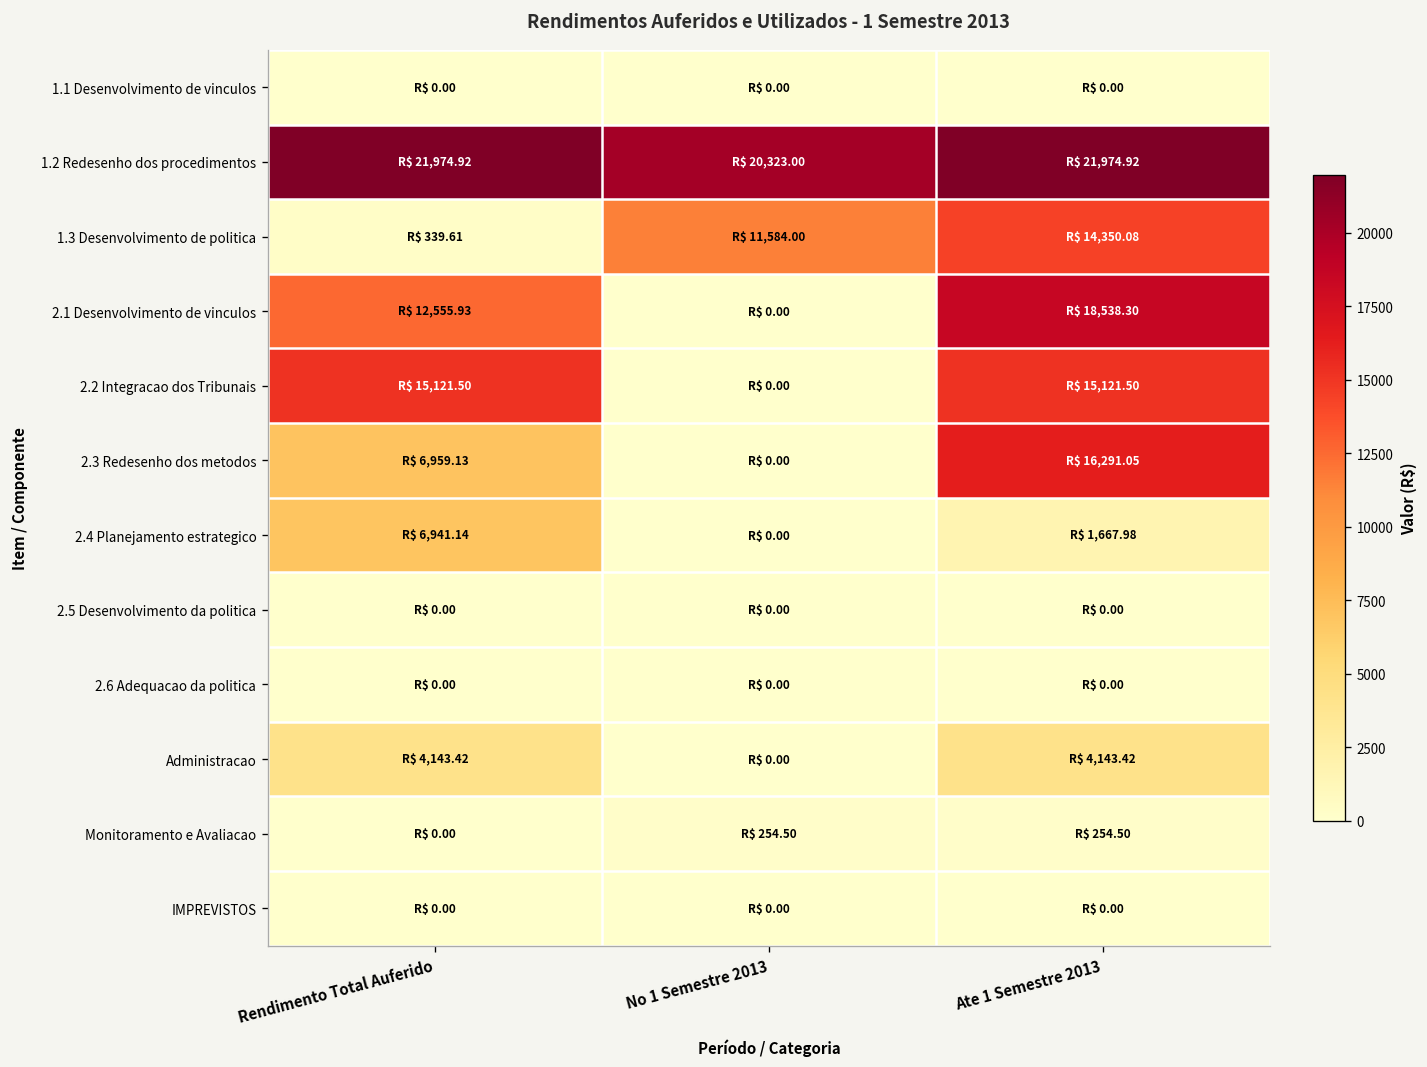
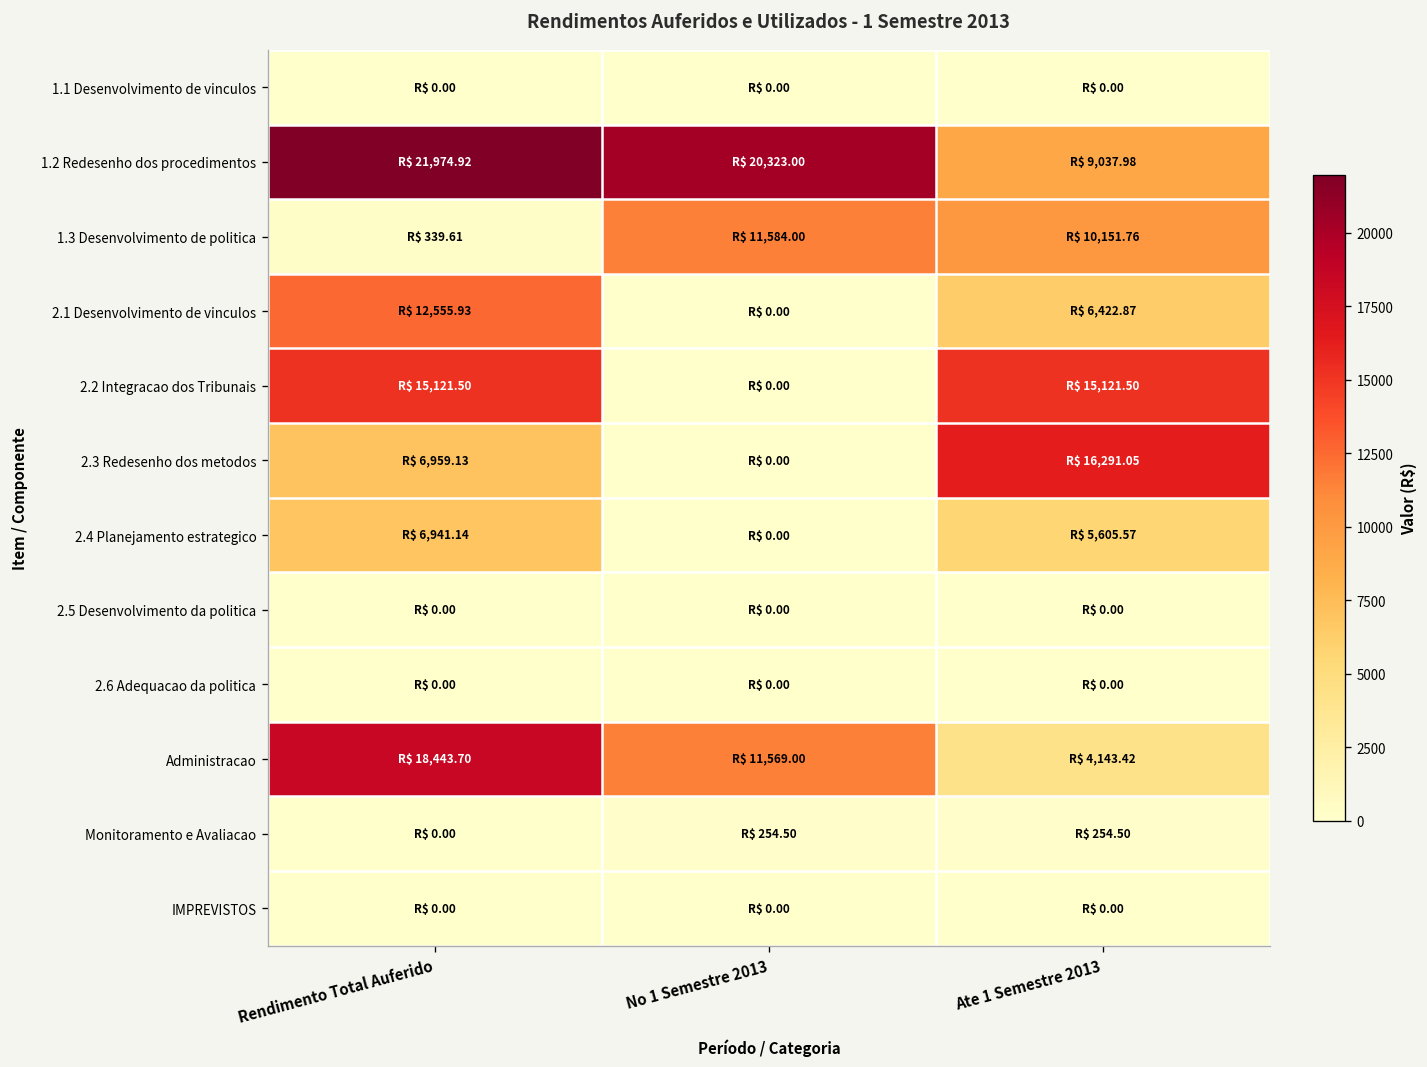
1.2 Redesenho dos procedimentos, Ate 1 Semestre 2013: 21,974.92 -> 9,037.98
1.3 Desenvolvimento de politica, Ate 1 Semestre 2013: 14,350.08 -> 10,151.76
2.1 Desenvolvimento de vinculos, Ate 1 Semestre 2013: 18,538.30 -> 6,422.87
2.4 Planejamento estrategico, Ate 1 Semestre 2013: 1,667.98 -> 5,605.57
Administracao, Rendimento Total Auferido: 4,143.42 -> 18,443.70
Administracao, No 1 Semestre 2013: 0.00 -> 11,569.00
